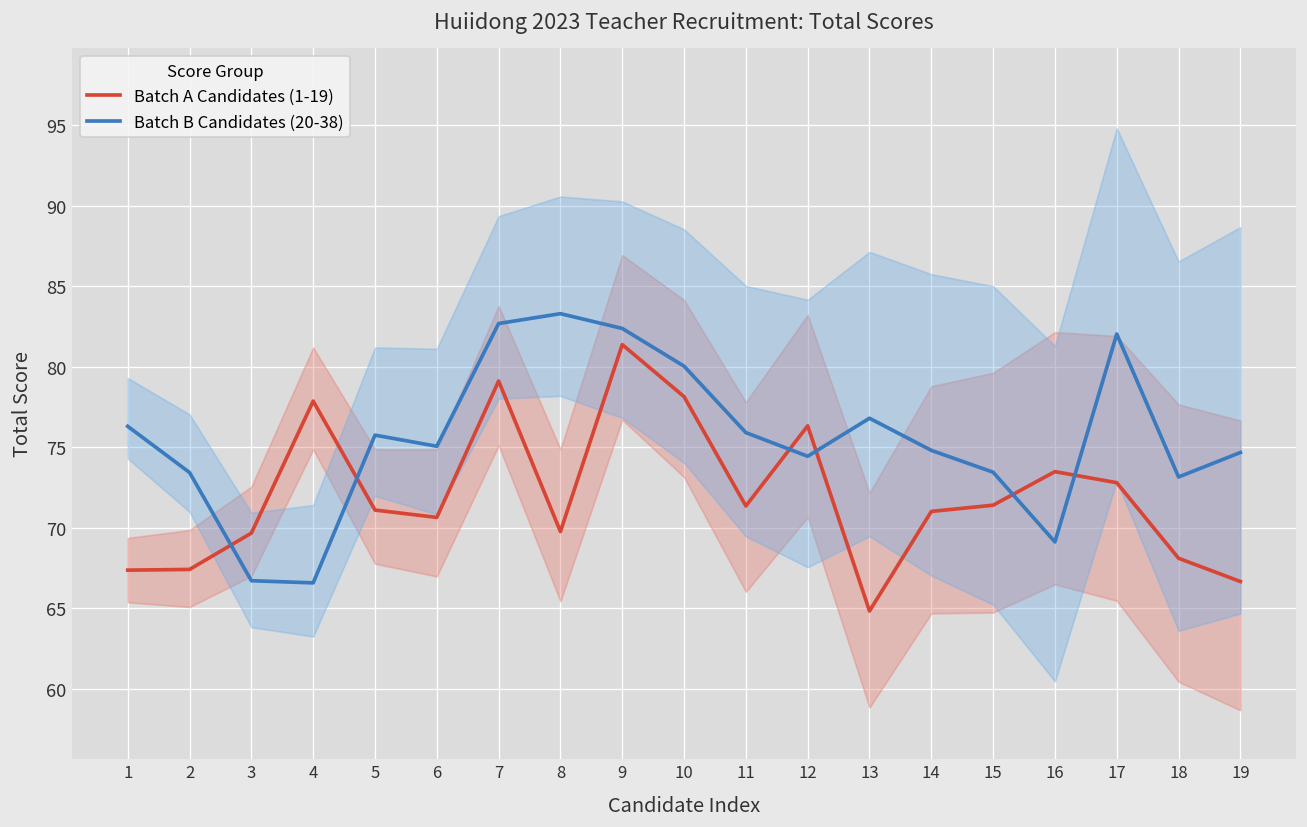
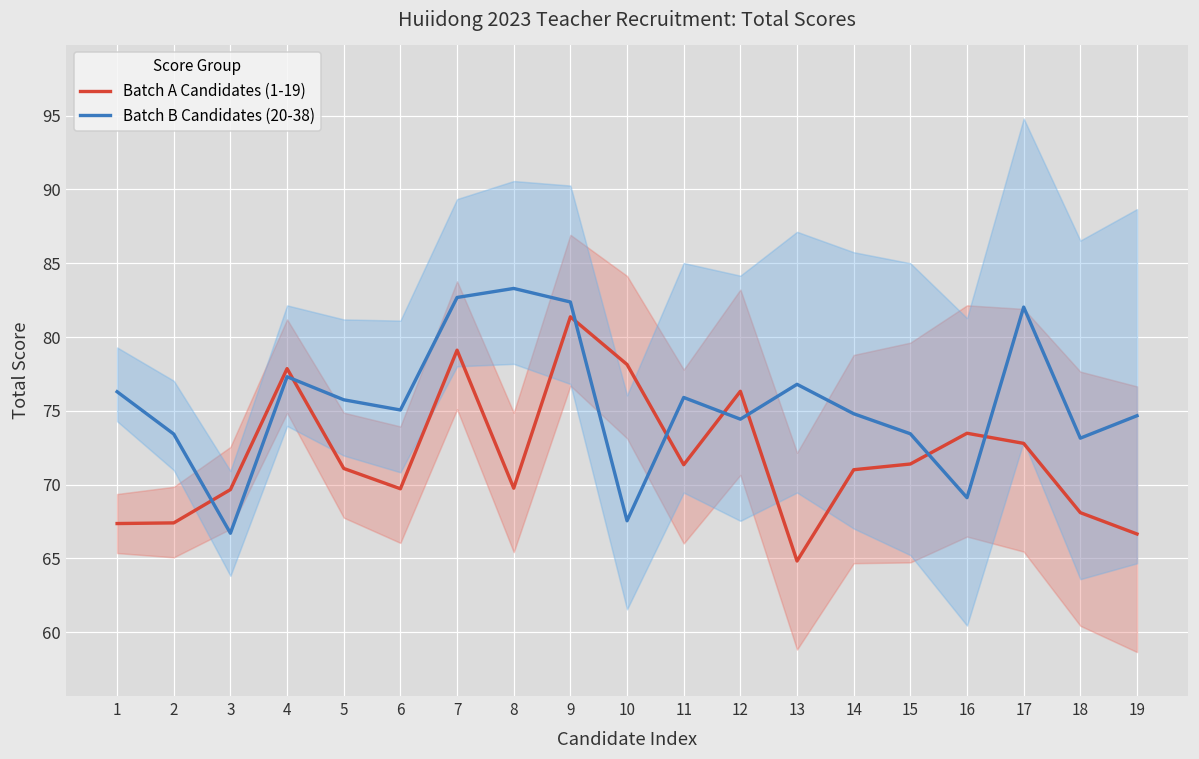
Batch B Candidates (20-38), 4: 66.6 -> 77.3
Batch A Candidates (1-19), 6: 70.6 -> 69.7
Batch B Candidates (20-38), 10: 80.0 -> 67.6
